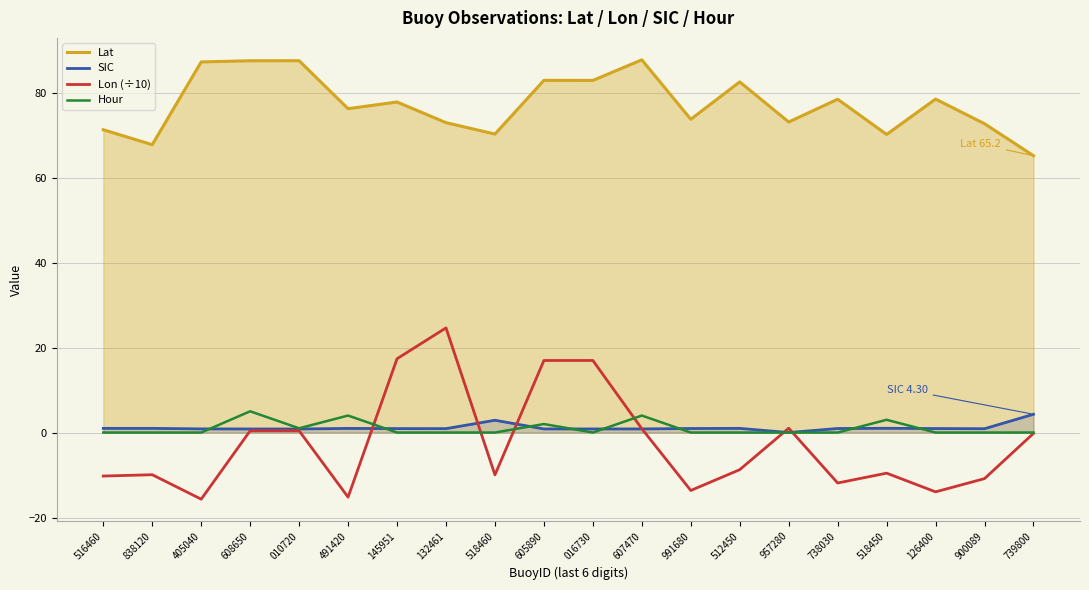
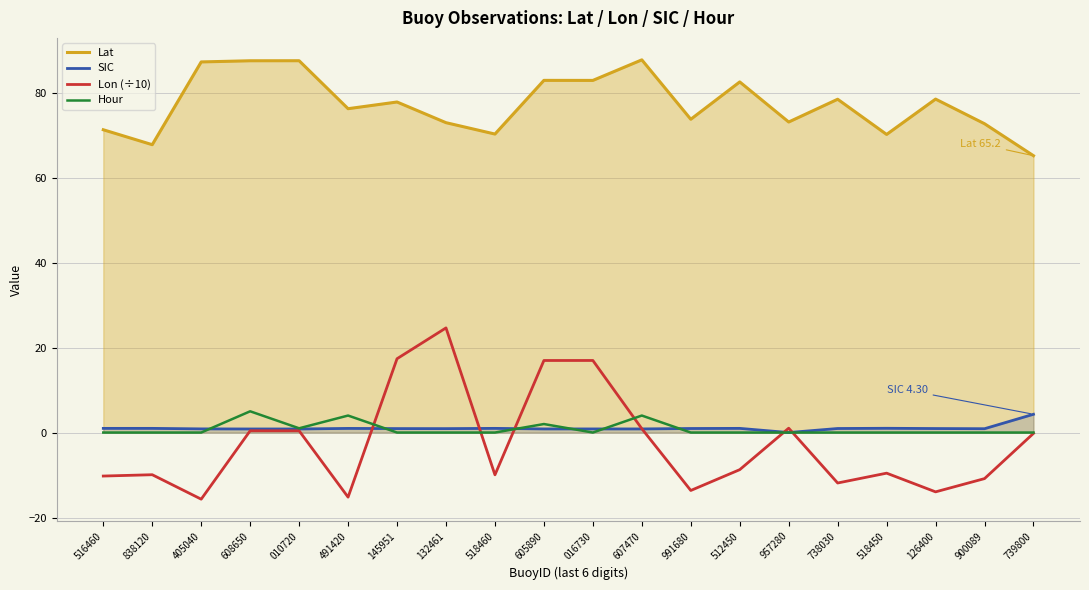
SIC, 518460: 3 -> 1
Hour, 518450: 3 -> 0
